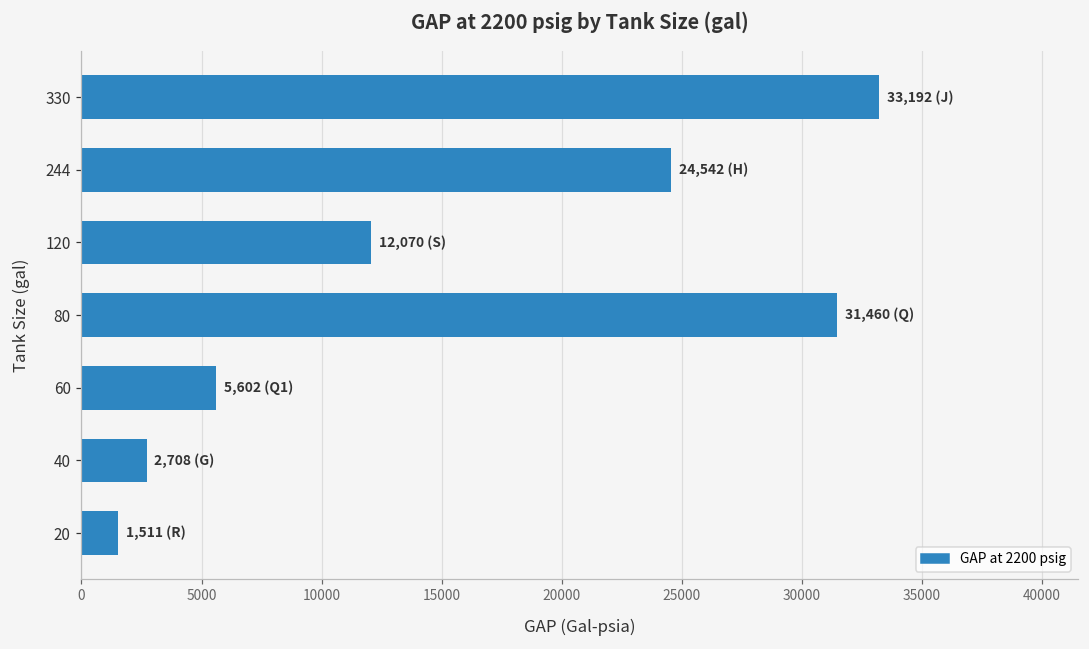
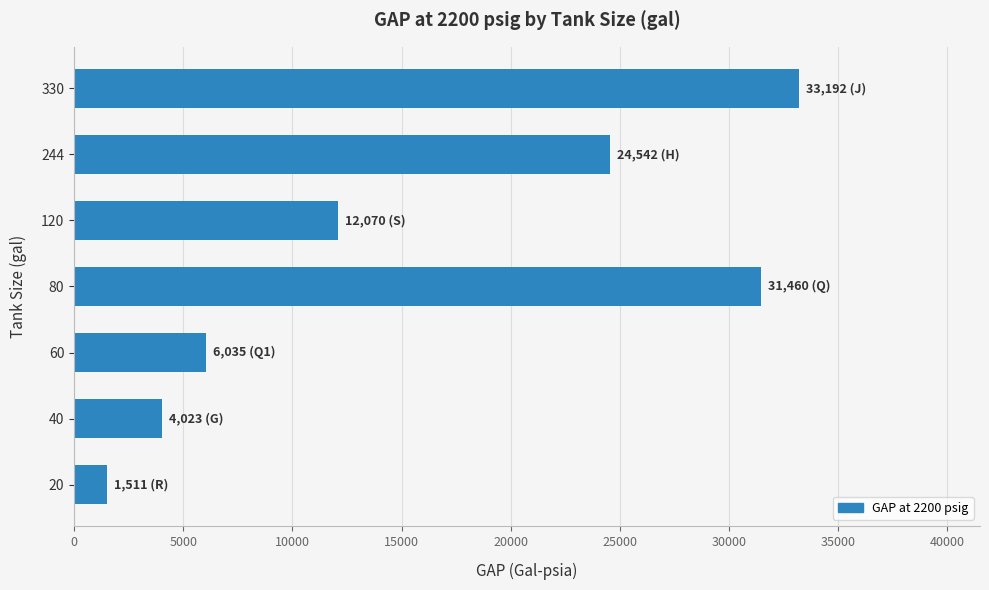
60: 5,602 -> 6,035
40: 2,708 -> 4,023
